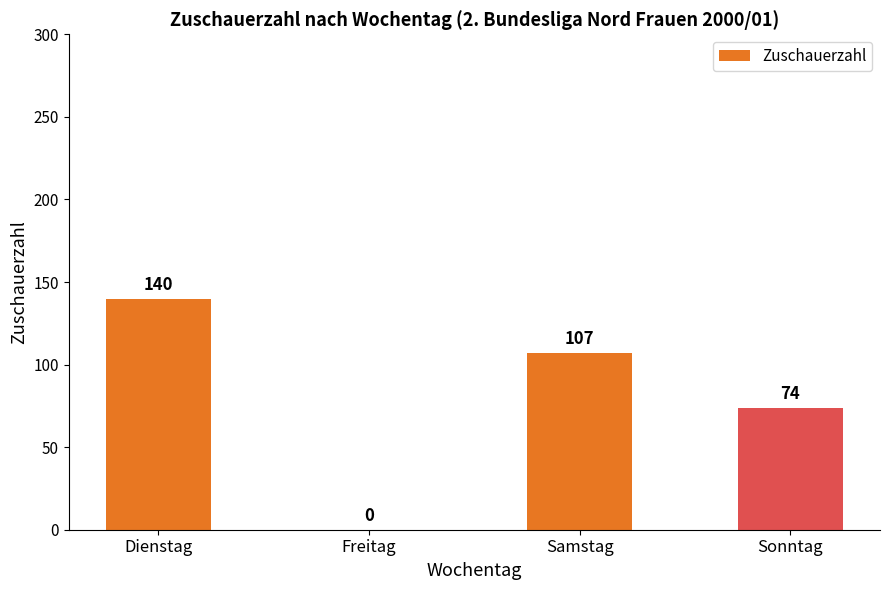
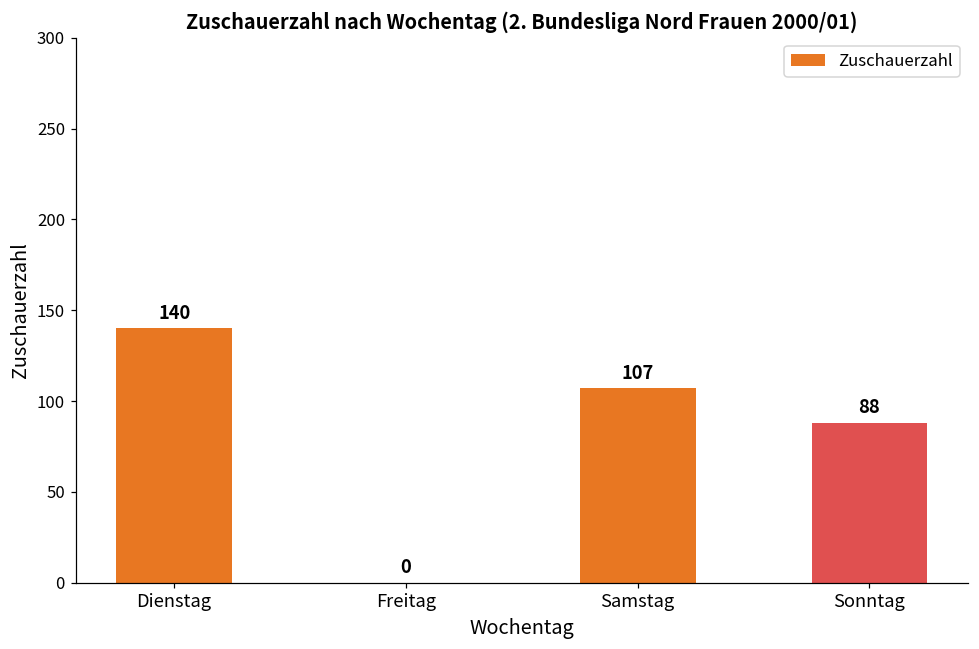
Sonntag: 74 -> 88
